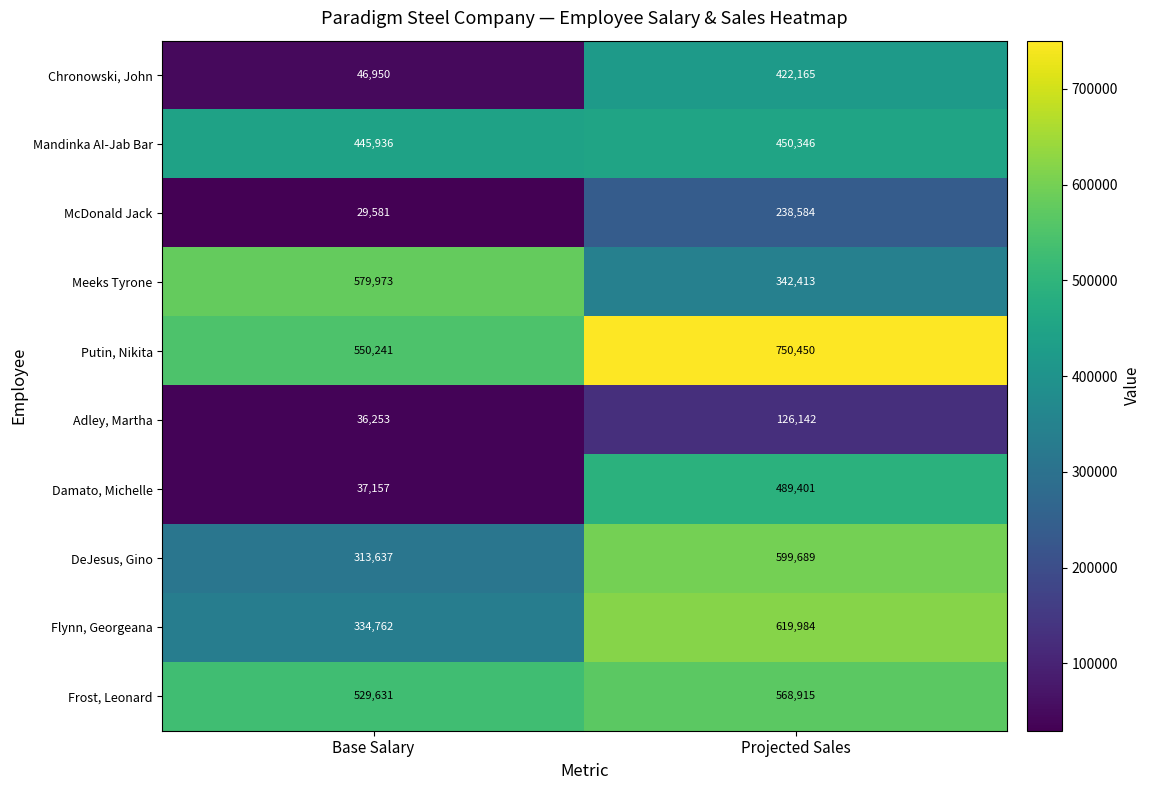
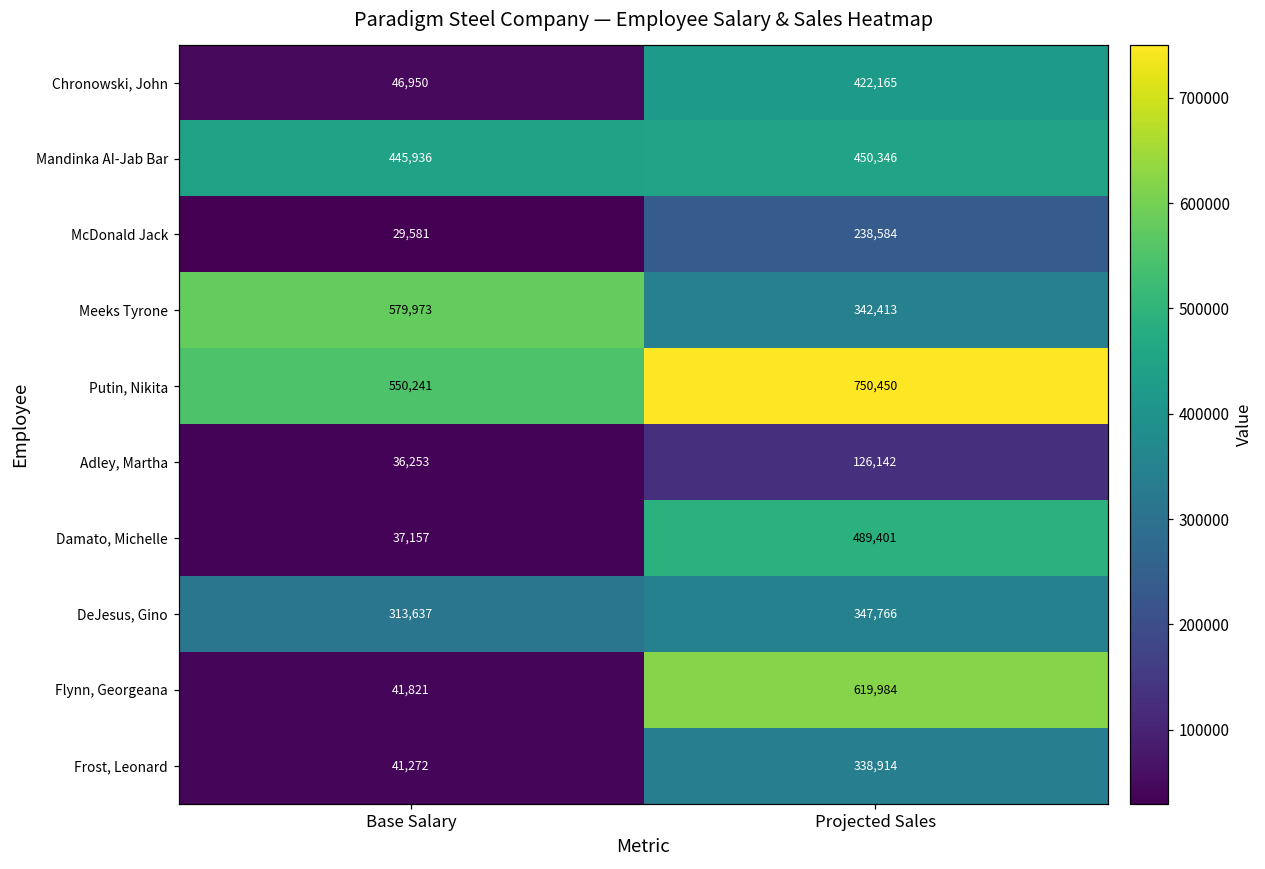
DeJesus, Gino, Projected Sales: 599,689 -> 347,766
Flynn, Georgeana, Base Salary: 334,762 -> 41,821
Frost, Leonard, Base Salary: 529,631 -> 41,272
Frost, Leonard, Projected Sales: 568,915 -> 338,914
